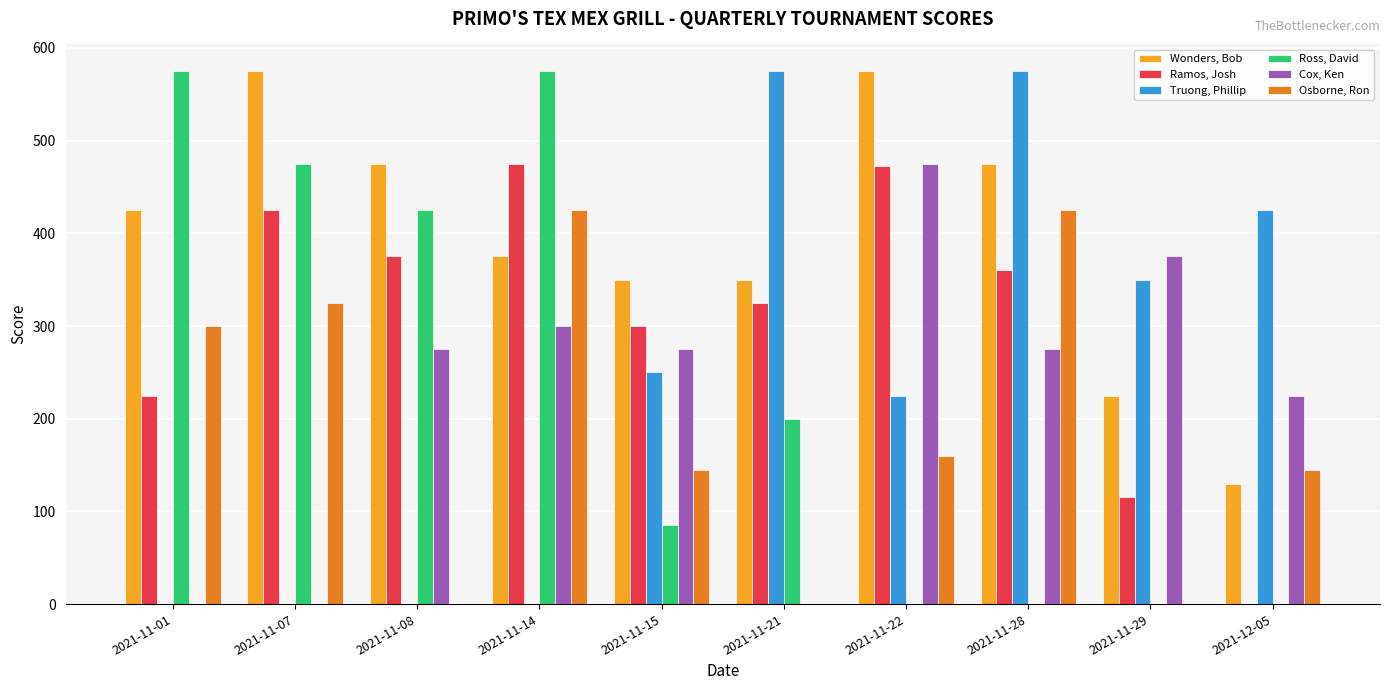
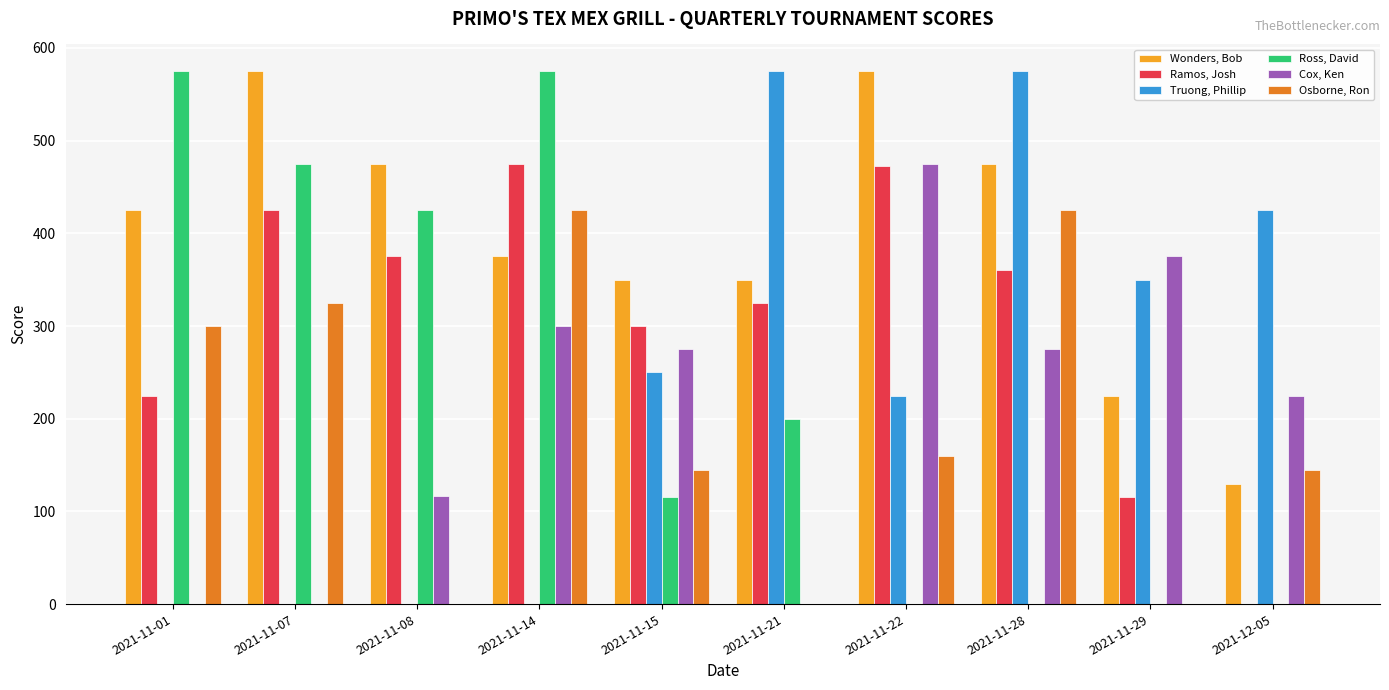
Cox, Ken, 2021-11-08: 280 -> 120
Ross, David, 2021-11-15: 90 -> 120
